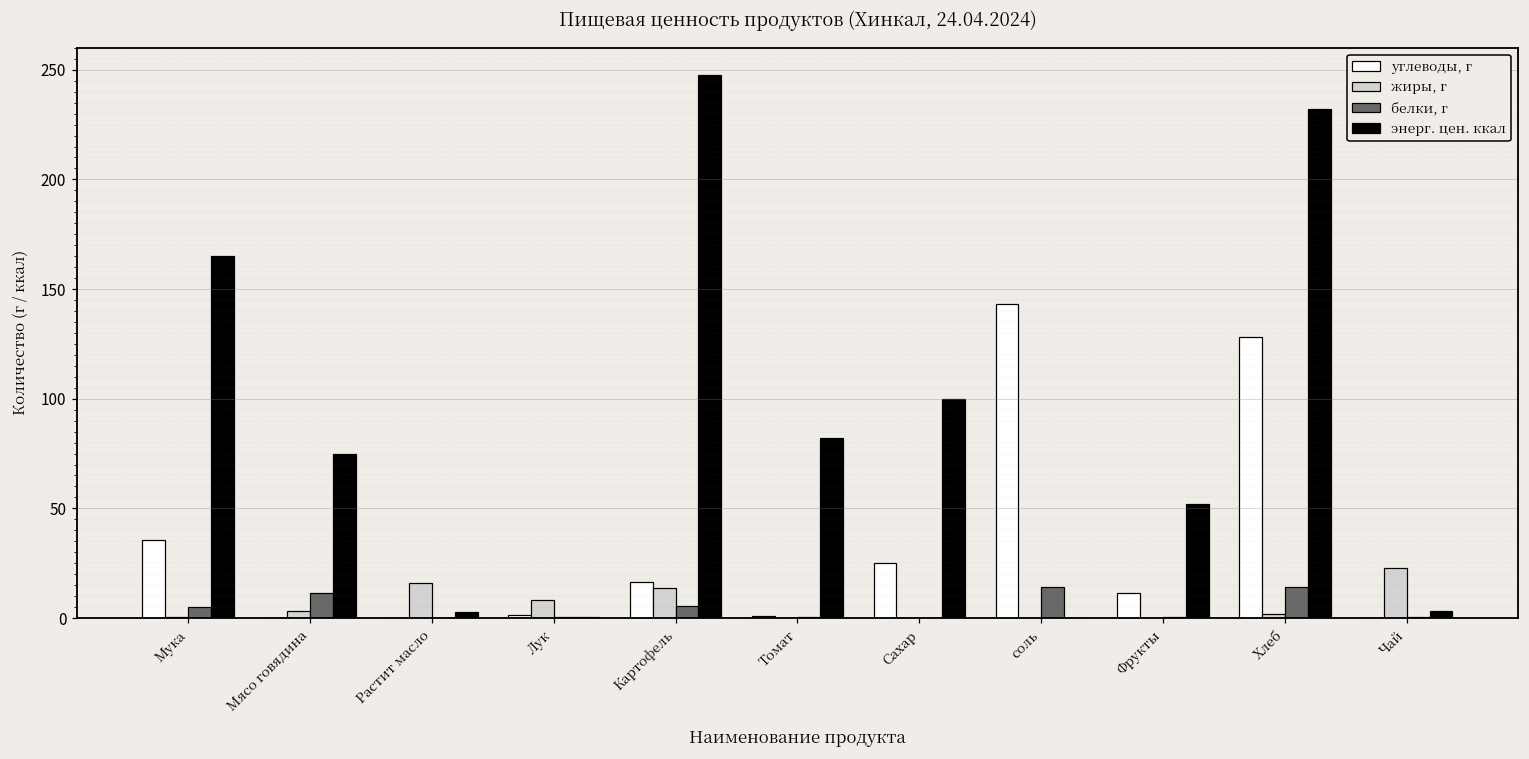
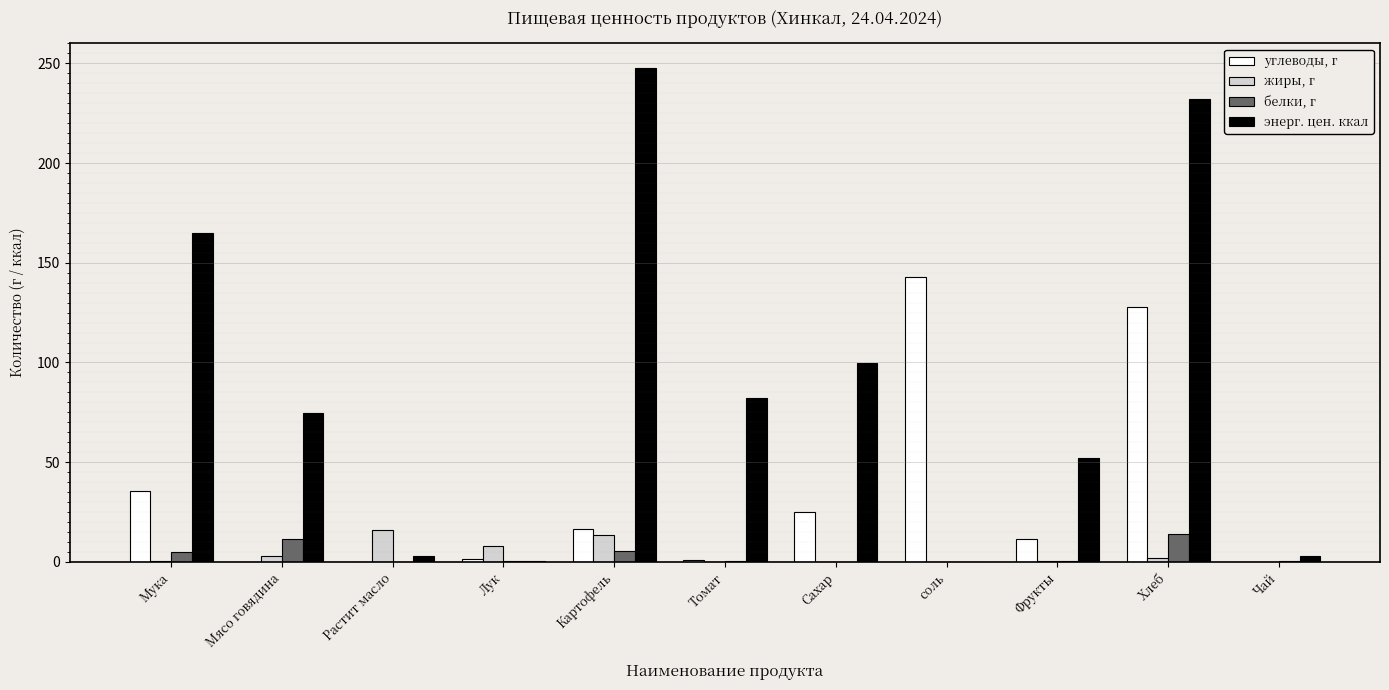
белки, г, соль: 14 -> 0
жиры, г, Чай: 23 -> 0
